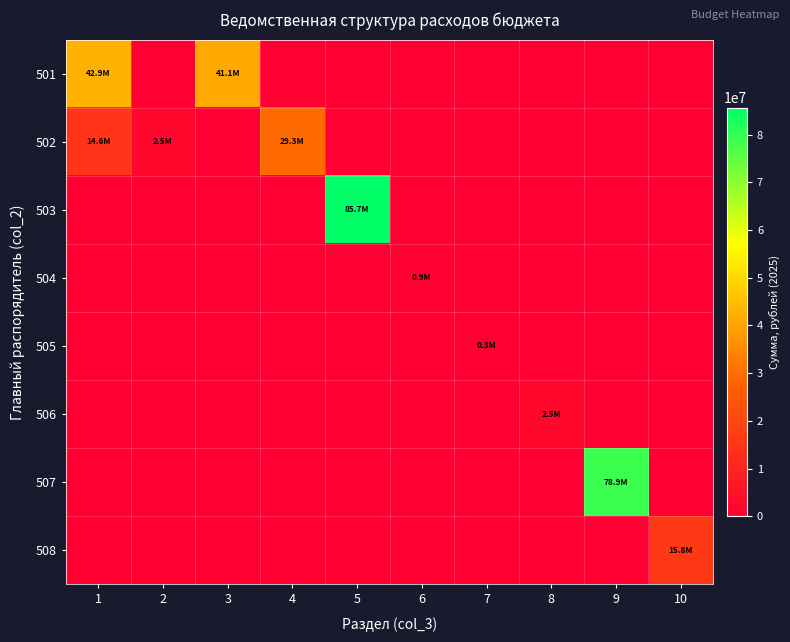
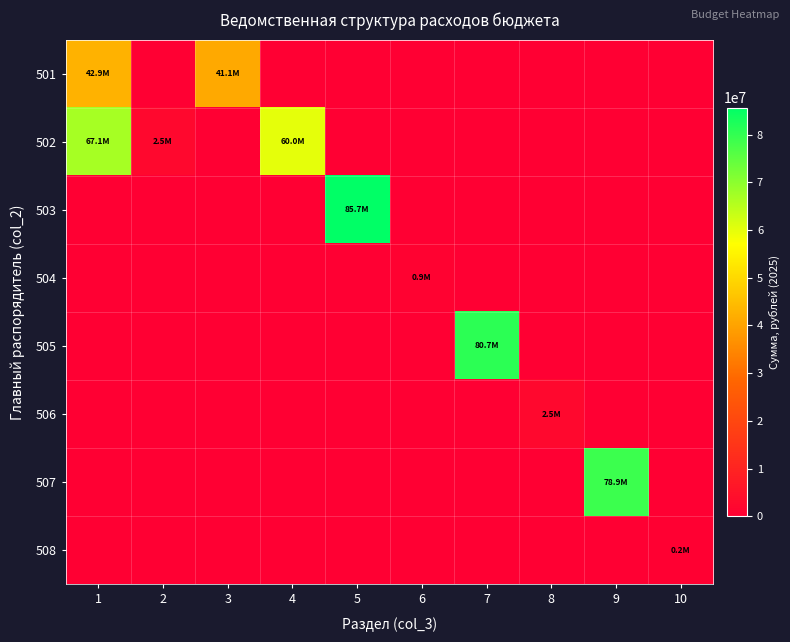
502, 1: 14.6M -> 67.1M
502, 4: 29.3M -> 60.0M
505, 7: 0.3M -> 80.7M
508, 10: 15.8M -> 0.2M
